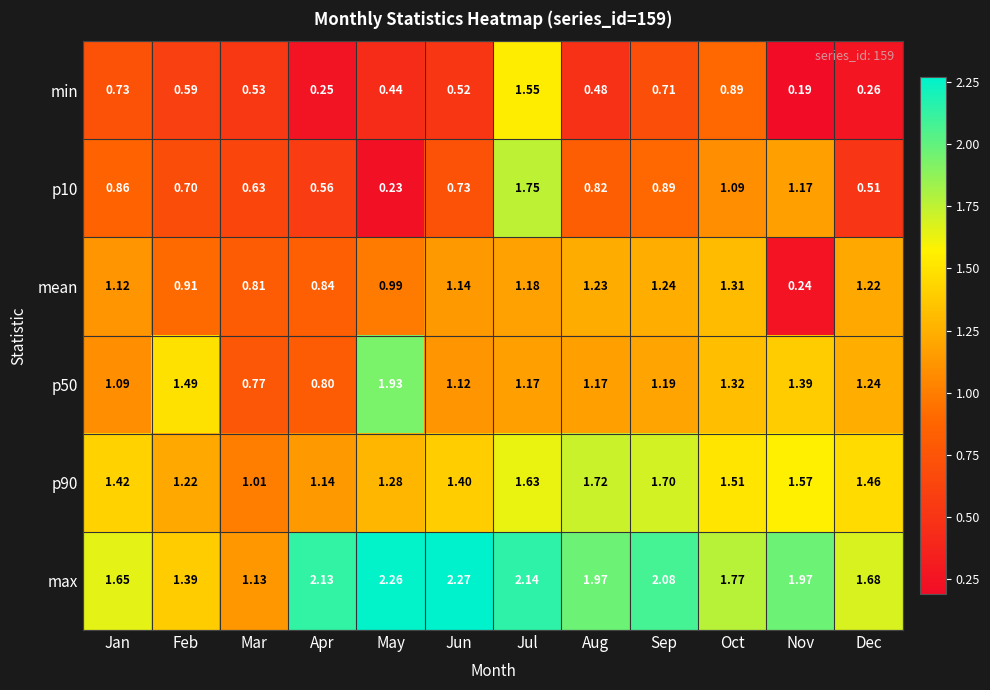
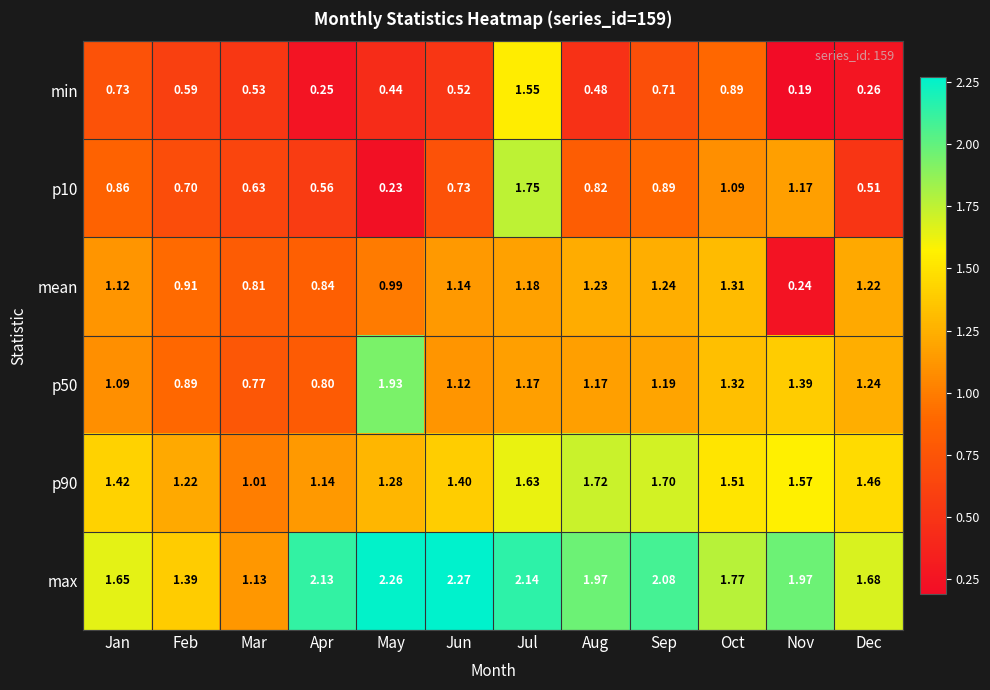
p50, Feb: 1.49 -> 0.89
